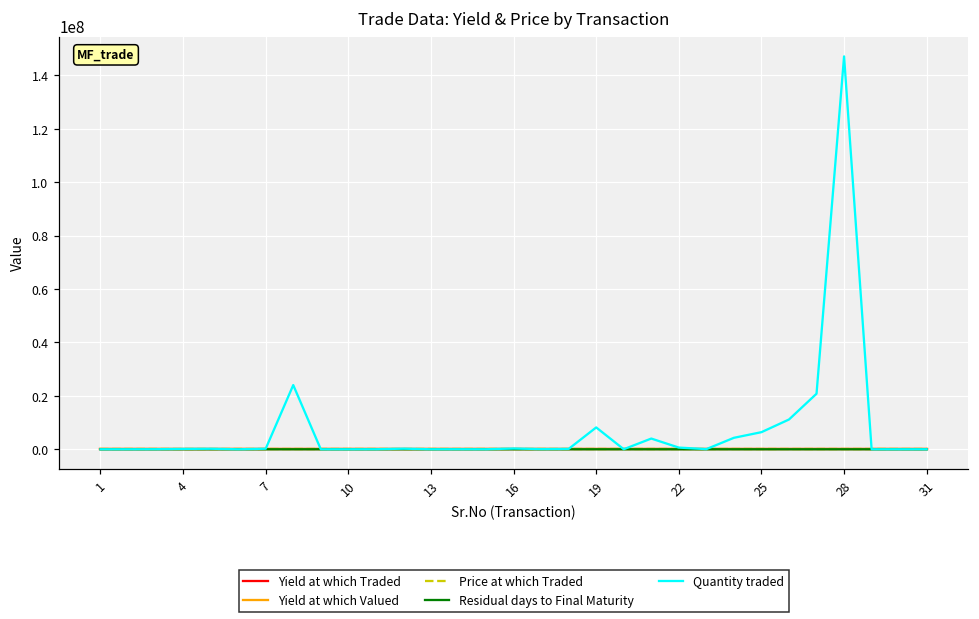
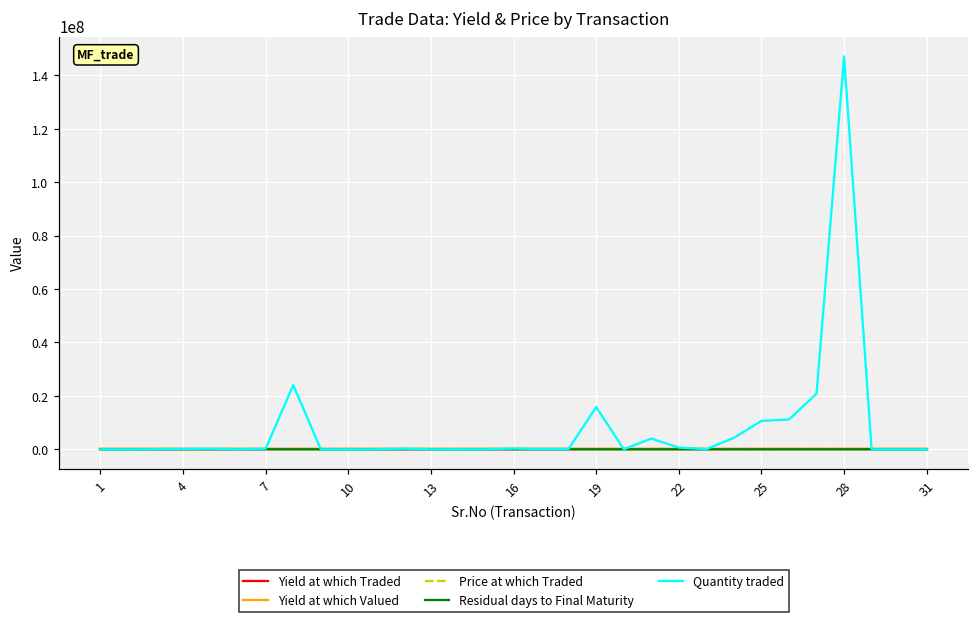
Quantity traded, 19: 8000000 -> 16000000
Quantity traded, 25: 6000000 -> 11000000
